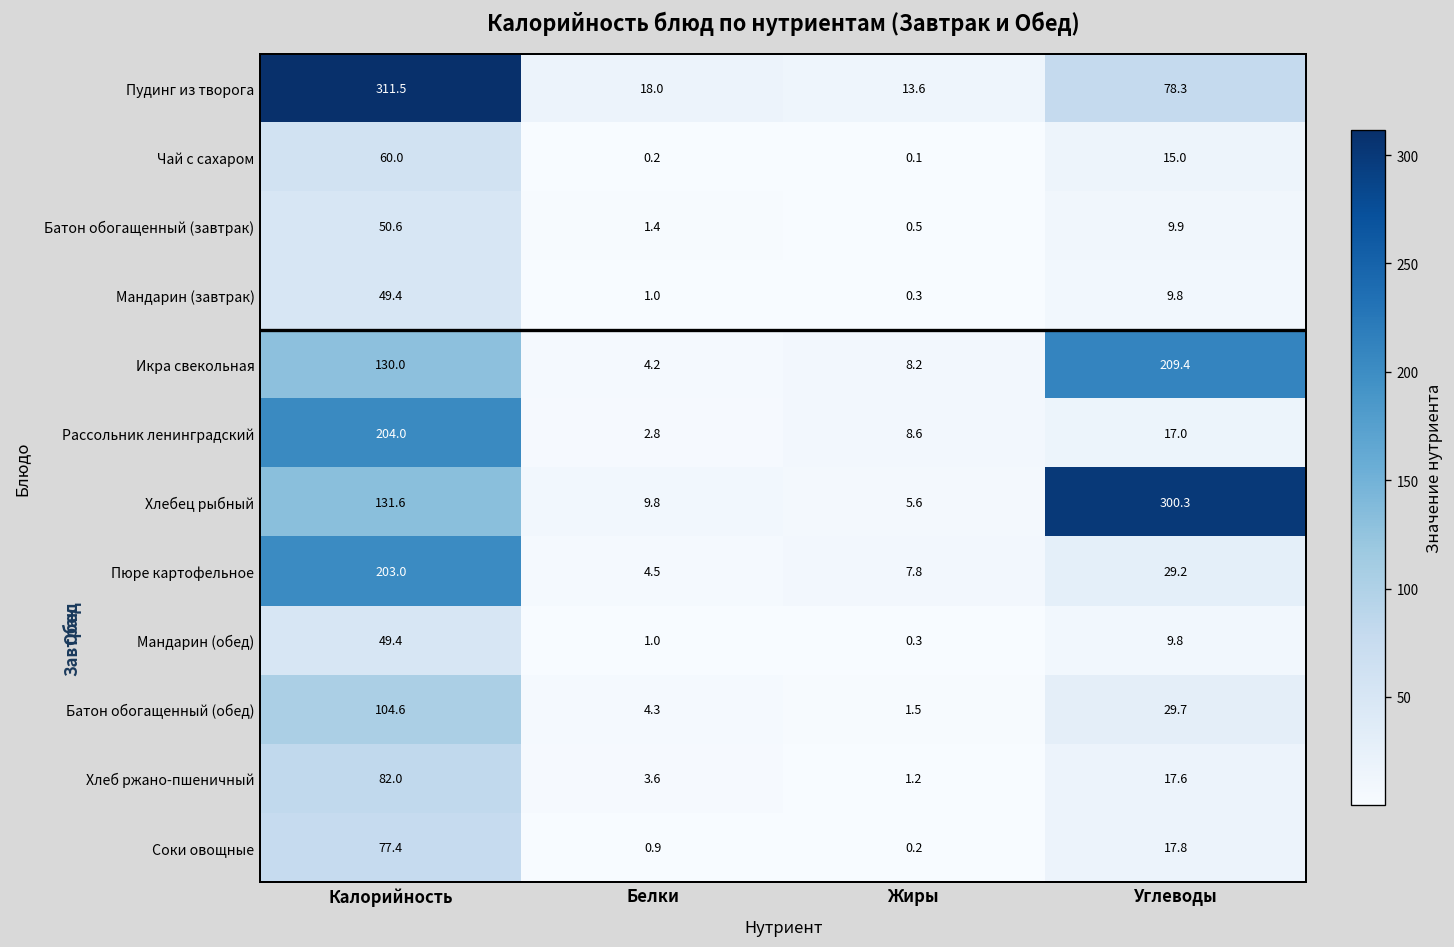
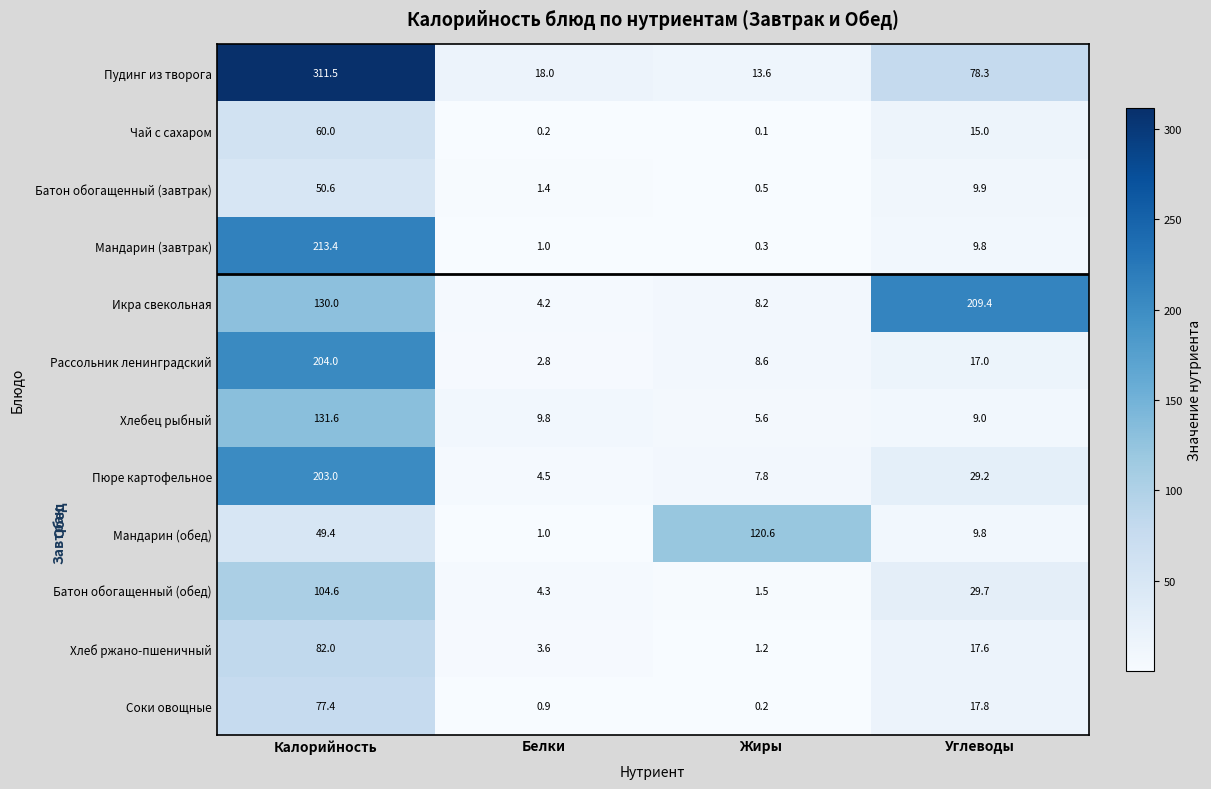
Мандарин (завтрак), Калорийность: 49.4 -> 213.4
Хлебец рыбный, Углеводы: 300.3 -> 9.0
Мандарин (обед), Жиры: 0.3 -> 120.6
